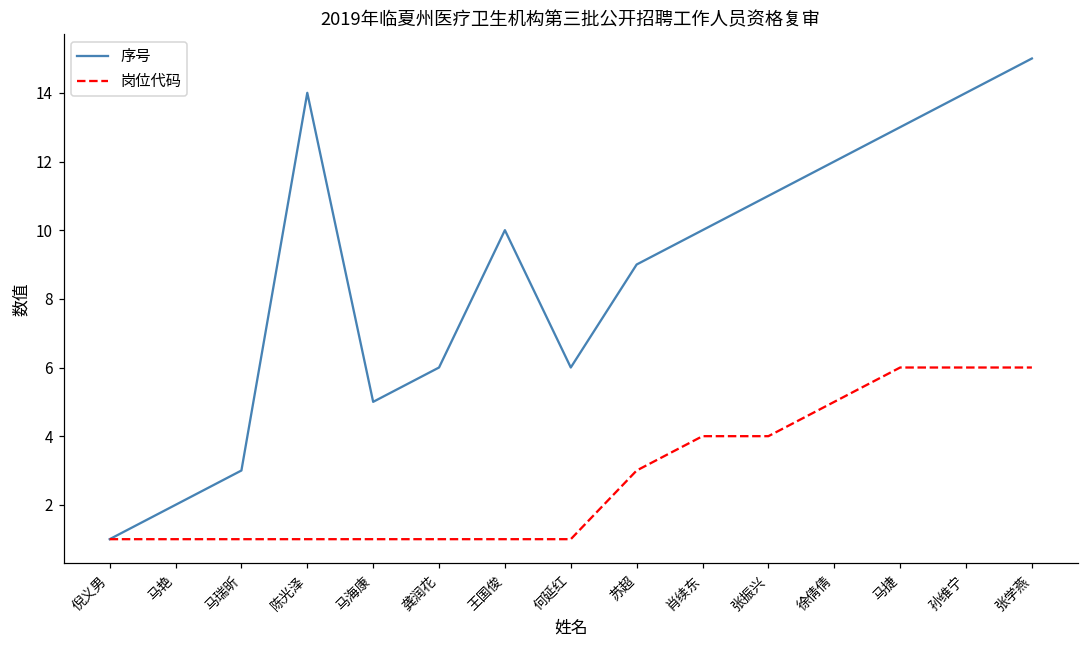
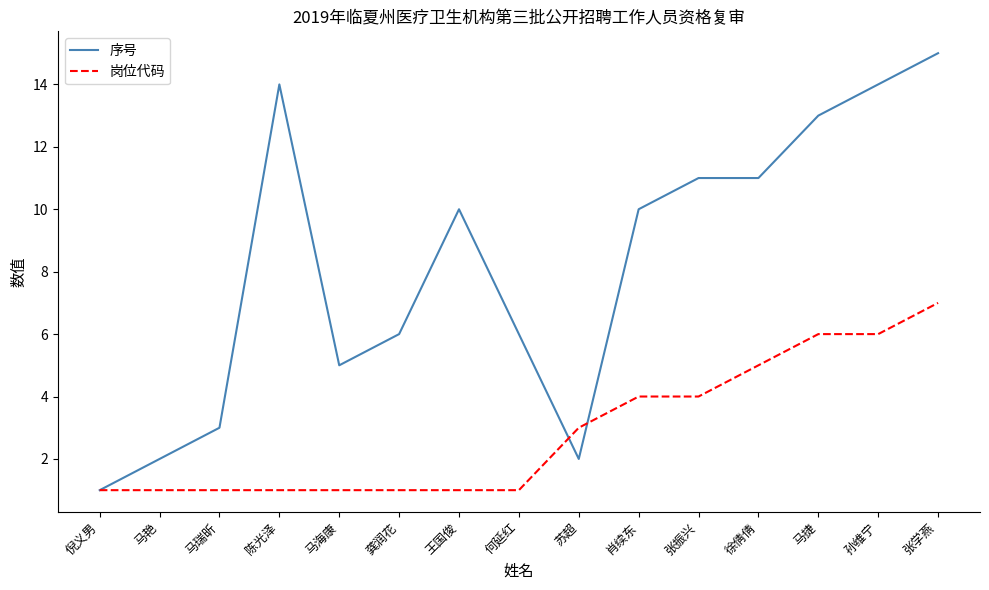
序号, 苏超: 9 -> 2
序号, 徐倩倩: 12 -> 11
岗位代码, 张学燕: 6 -> 7
